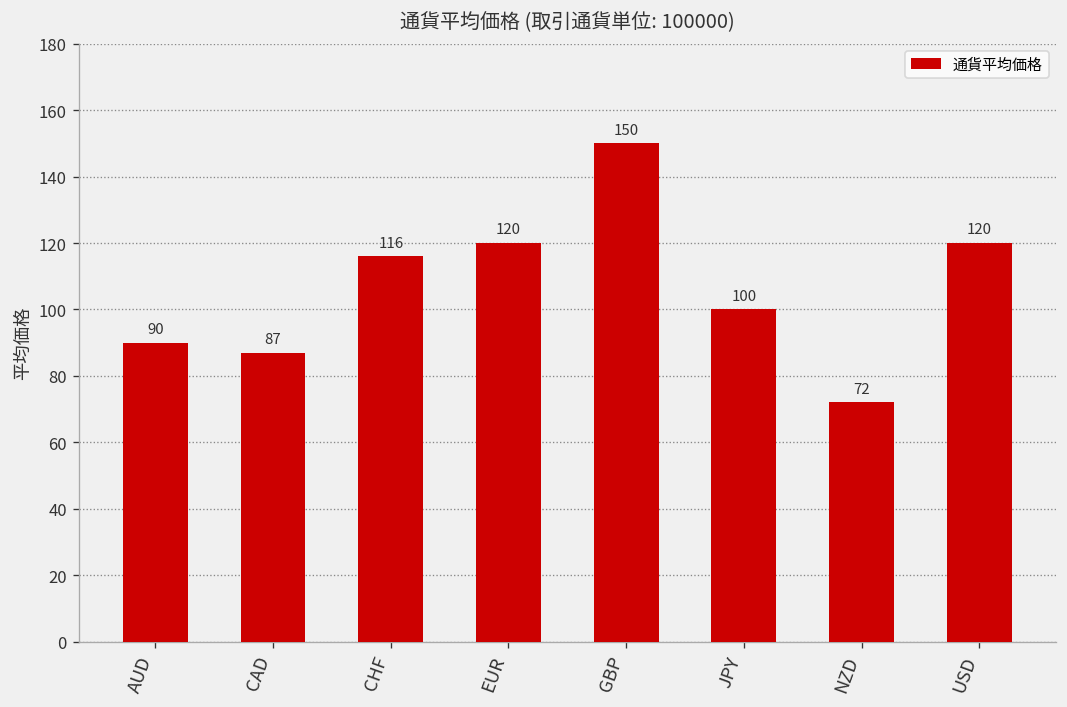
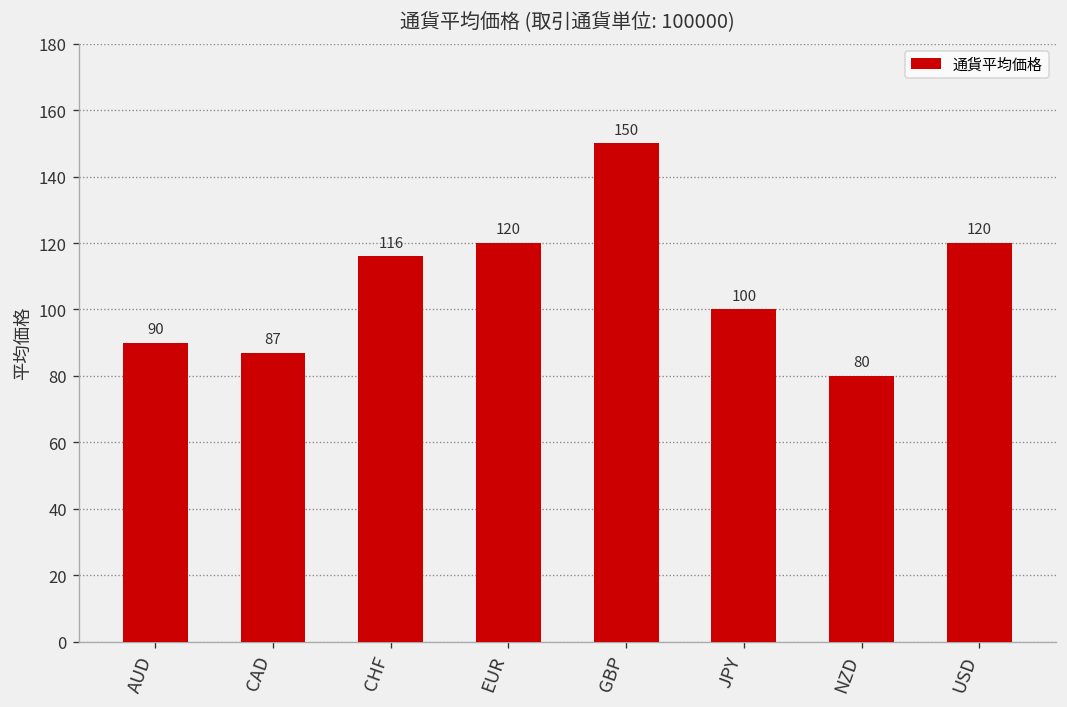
NZD: 72 -> 80
